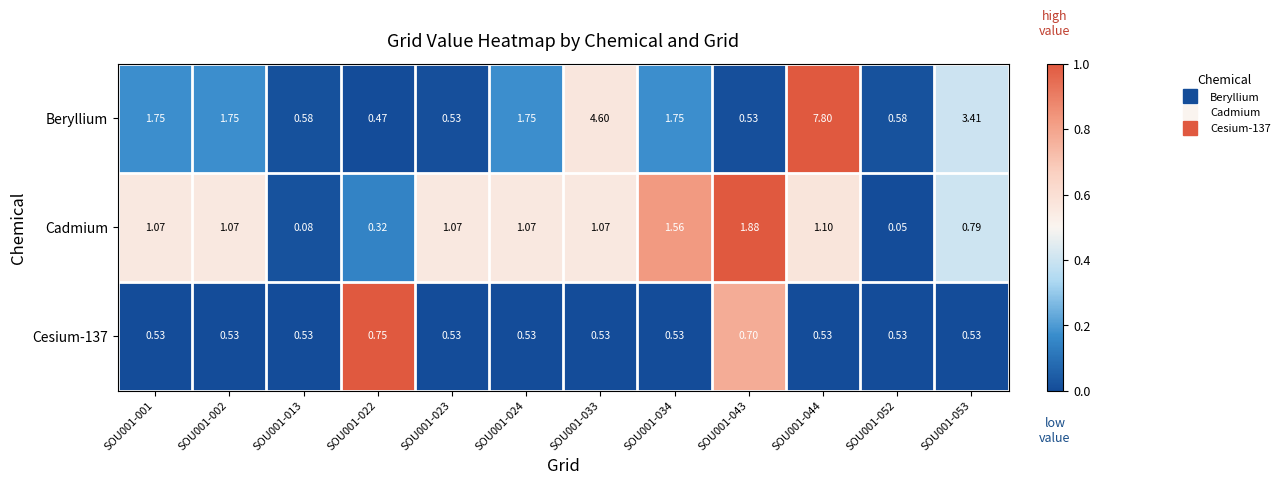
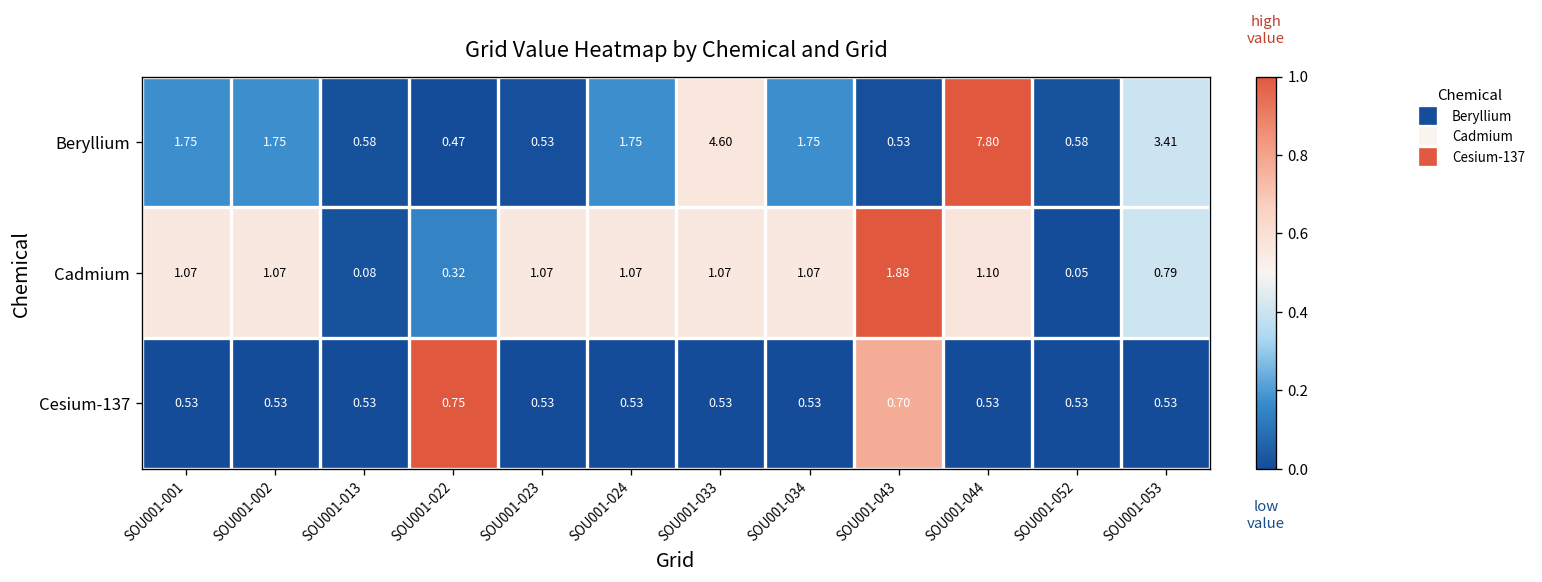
Cadmium, SOU001-034: 1.56 -> 1.07
